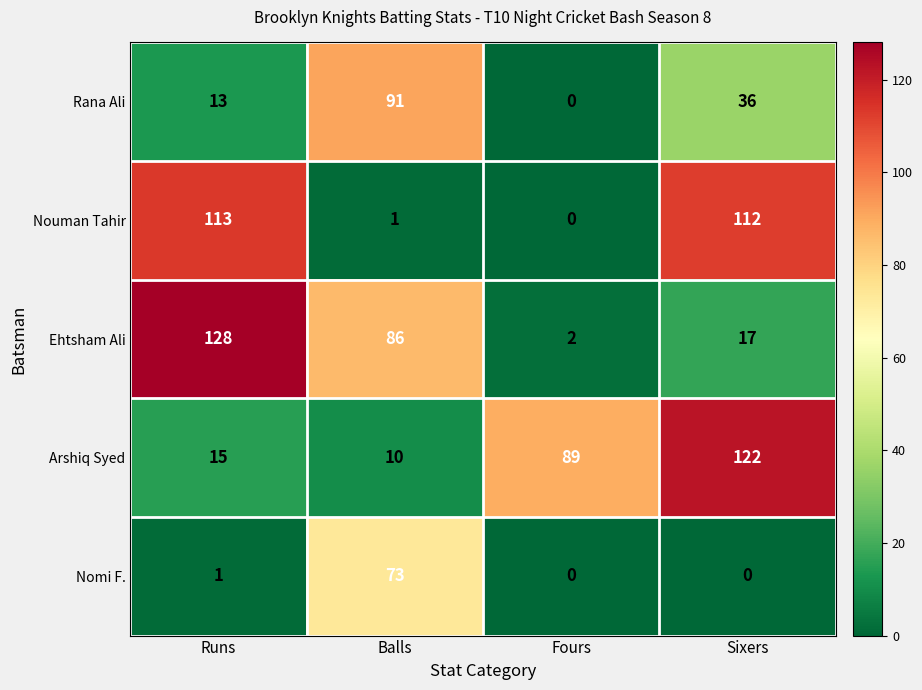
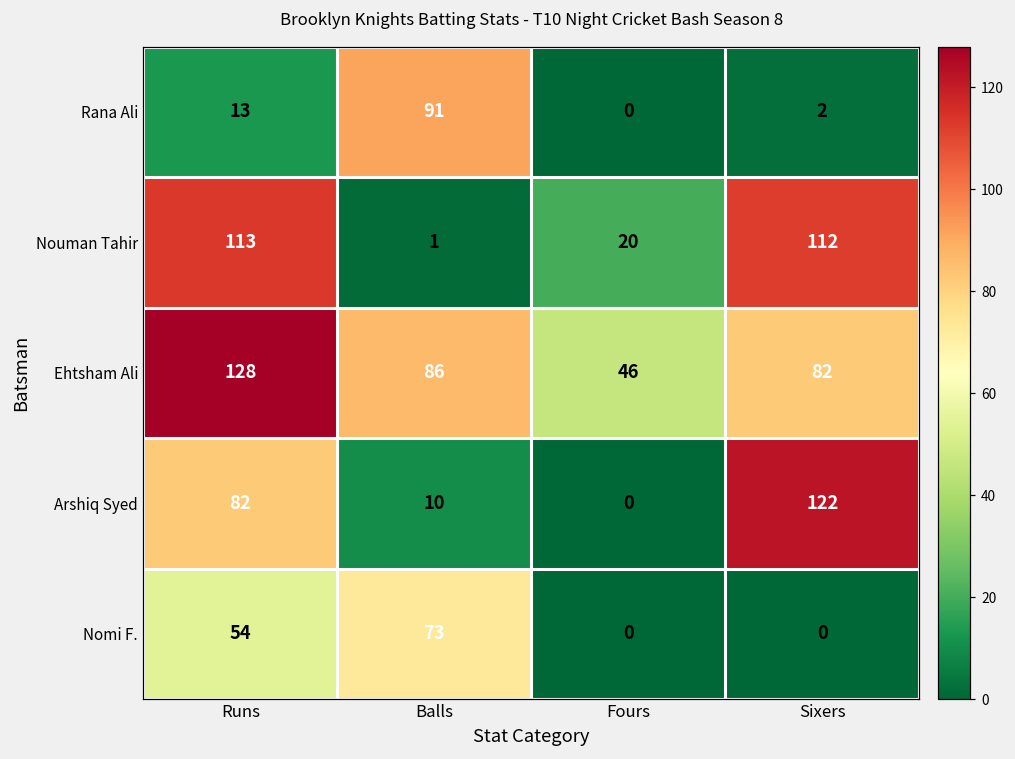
Rana Ali, Sixers: 36 -> 2
Nouman Tahir, Fours: 0 -> 20
Ehtsham Ali, Fours: 2 -> 46
Ehtsham Ali, Sixers: 17 -> 82
Arshiq Syed, Runs: 15 -> 82
Arshiq Syed, Fours: 89 -> 0
Nomi F., Runs: 1 -> 54
